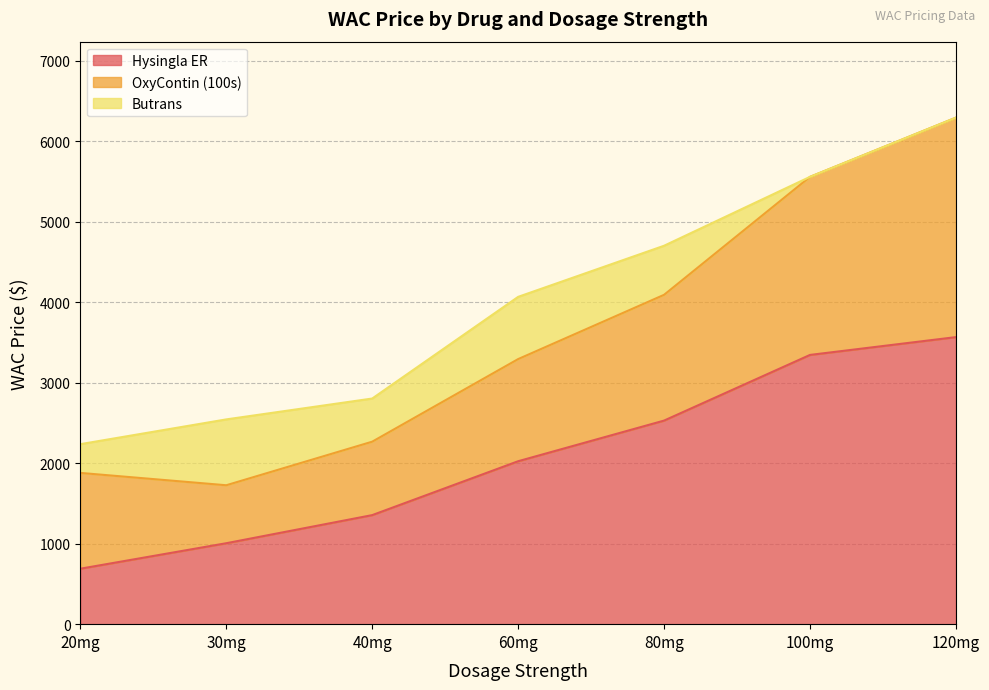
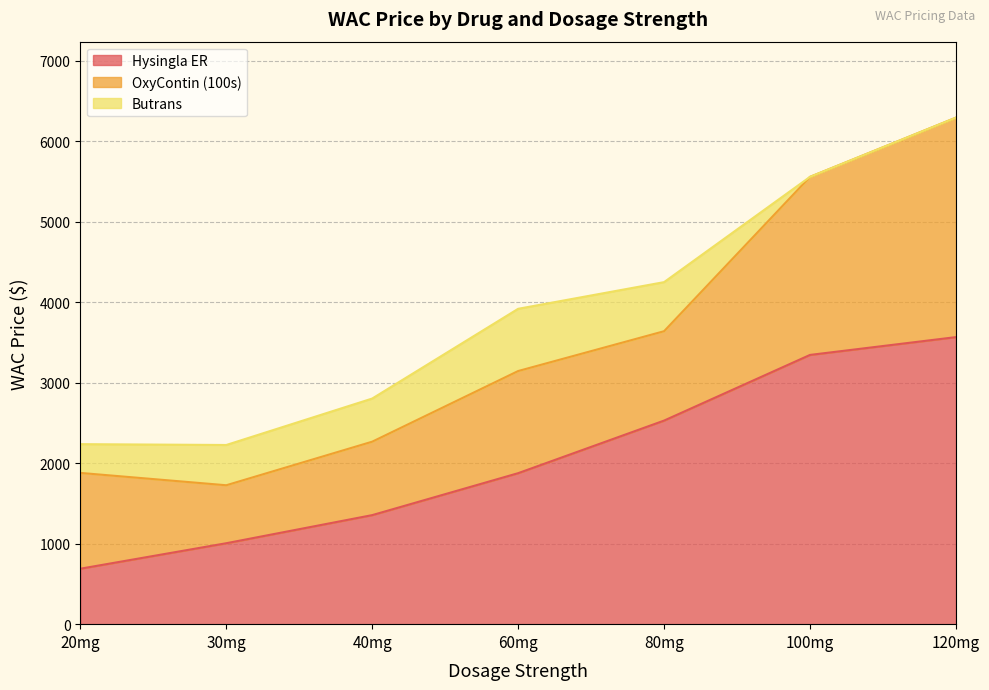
Butrans, 30mg: 800 -> 500
Hysingla ER, 60mg: 2000 -> 1900
OxyContin (100s), 80mg: 1600 -> 1100
